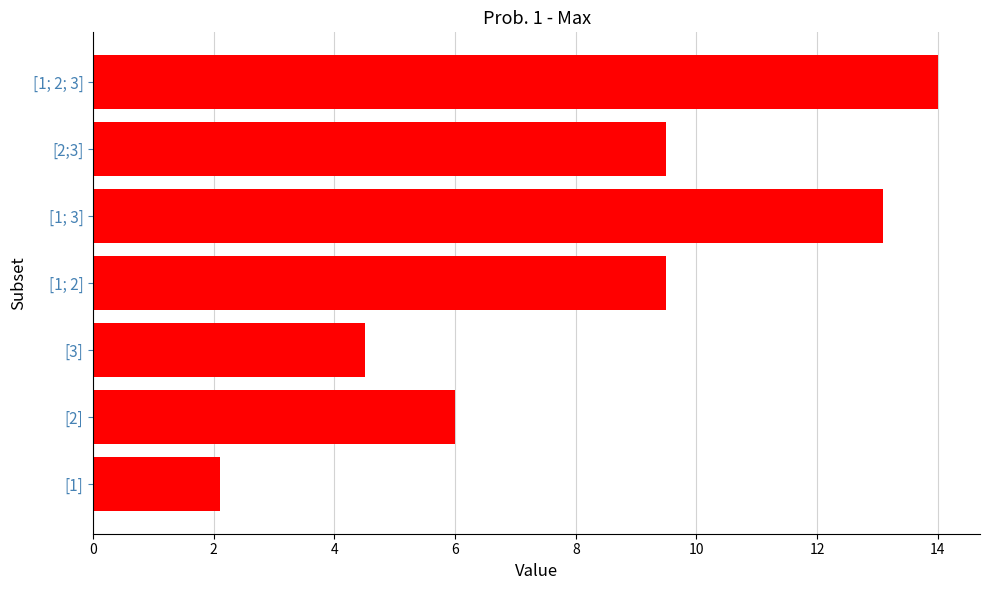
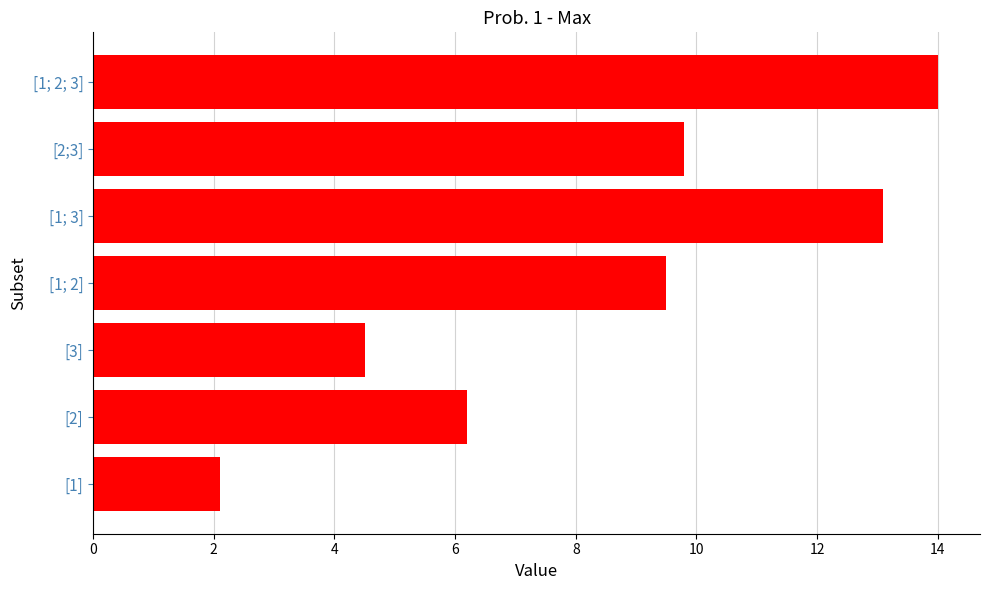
[2;3]: 9.5 -> 9.8
[2]: 6.0 -> 6.2
